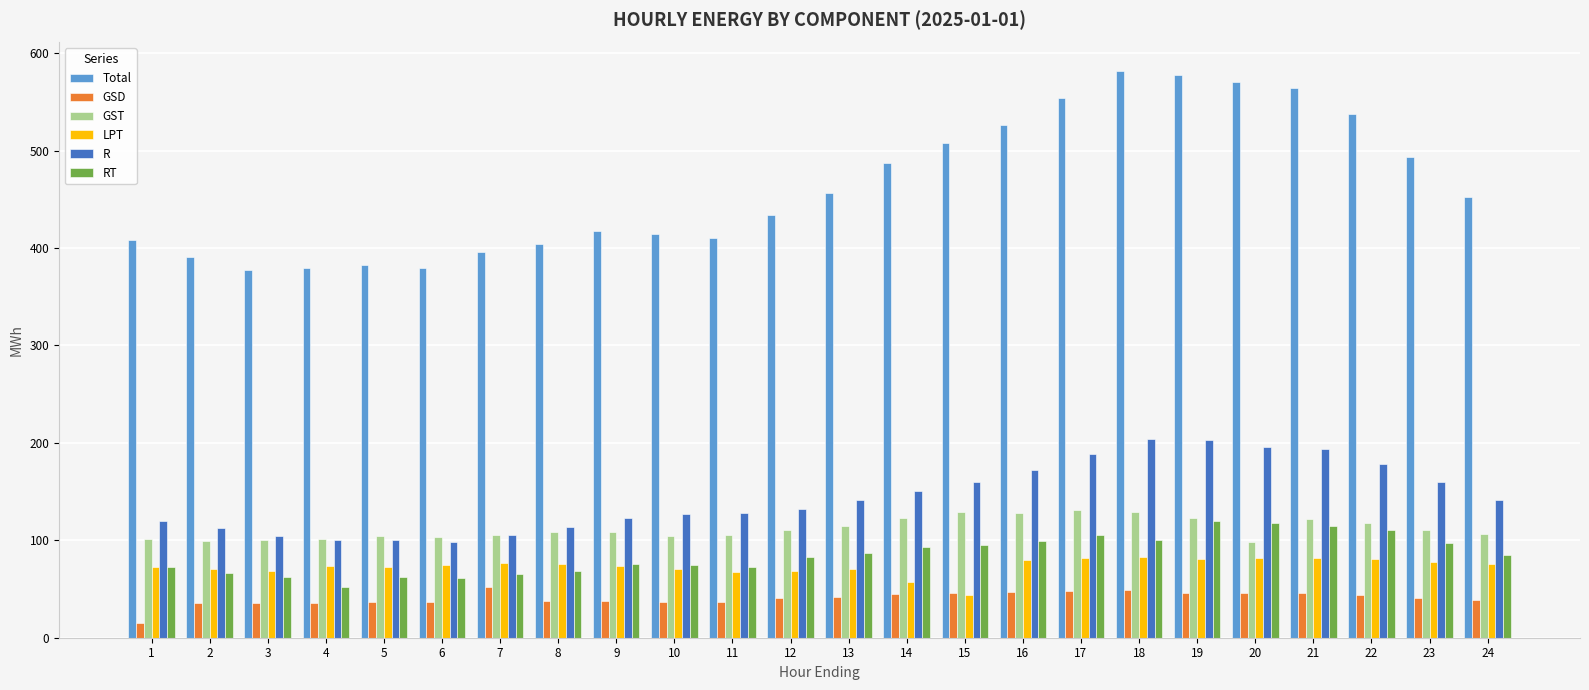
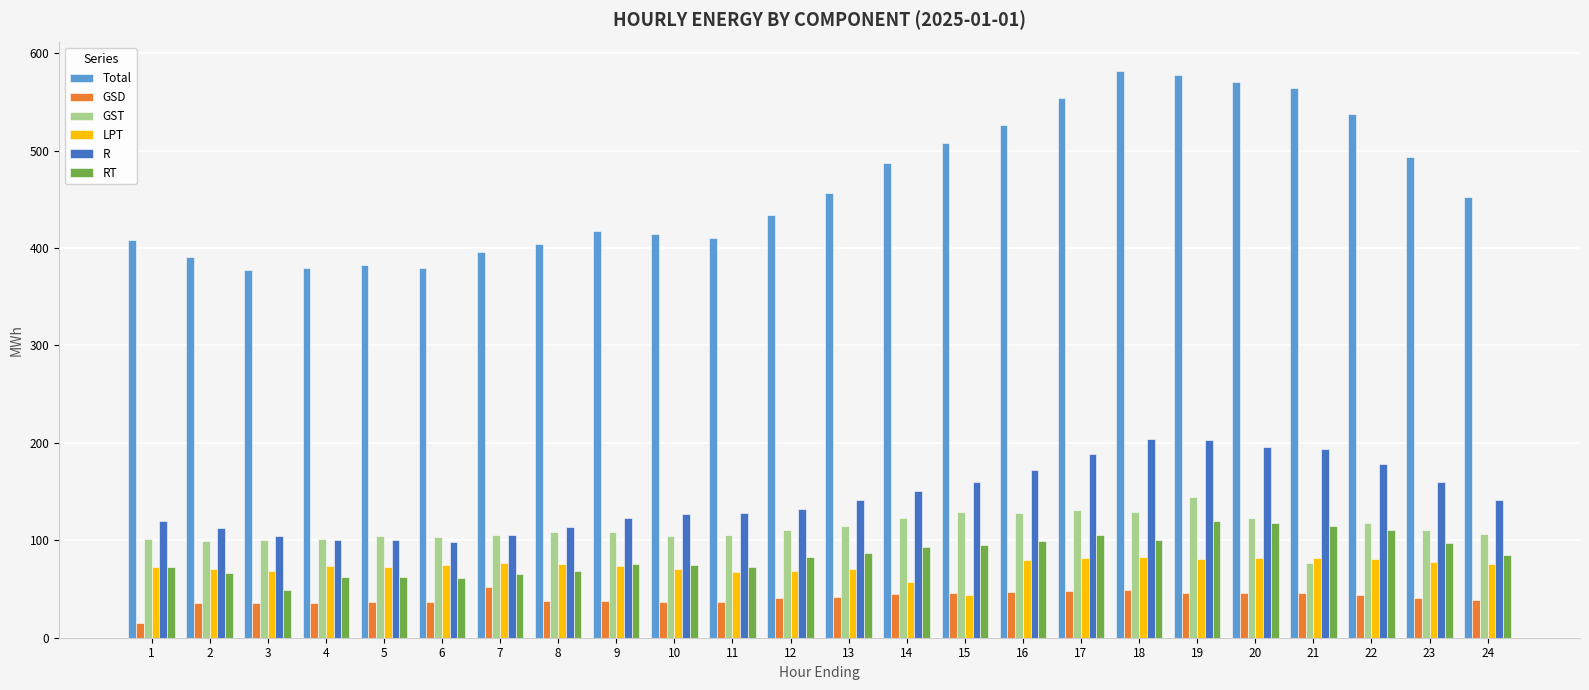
RT, 3: 60 -> 50
RT, 4: 50 -> 60
GST, 19: 120 -> 140
GST, 20: 100 -> 120
GST, 21: 120 -> 80
